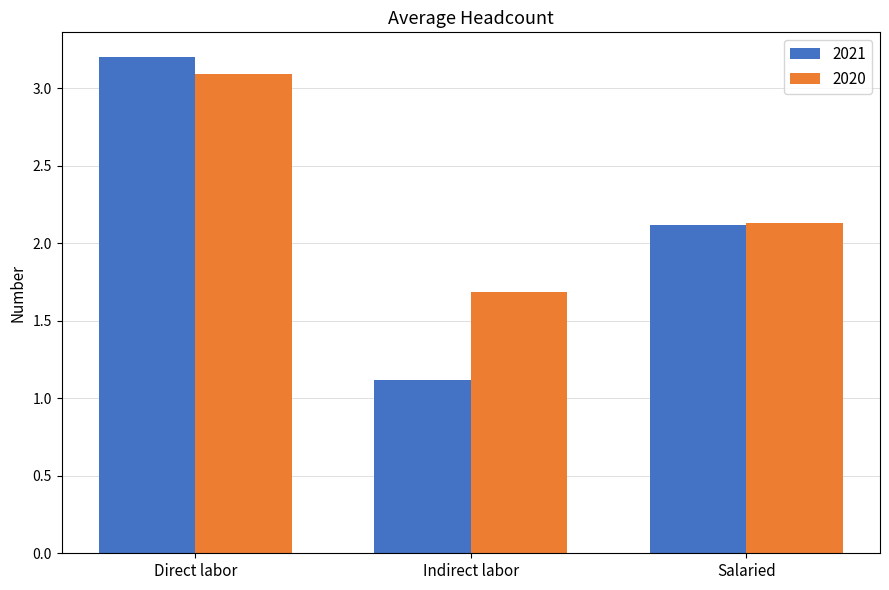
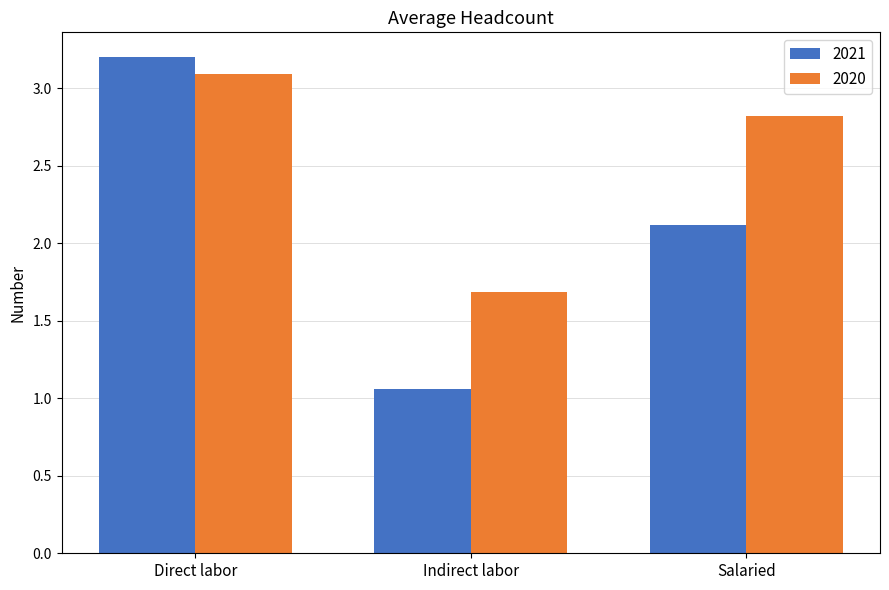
2021, Indirect labor: 1.12 -> 1.06
2020, Salaried: 2.13 -> 2.82
